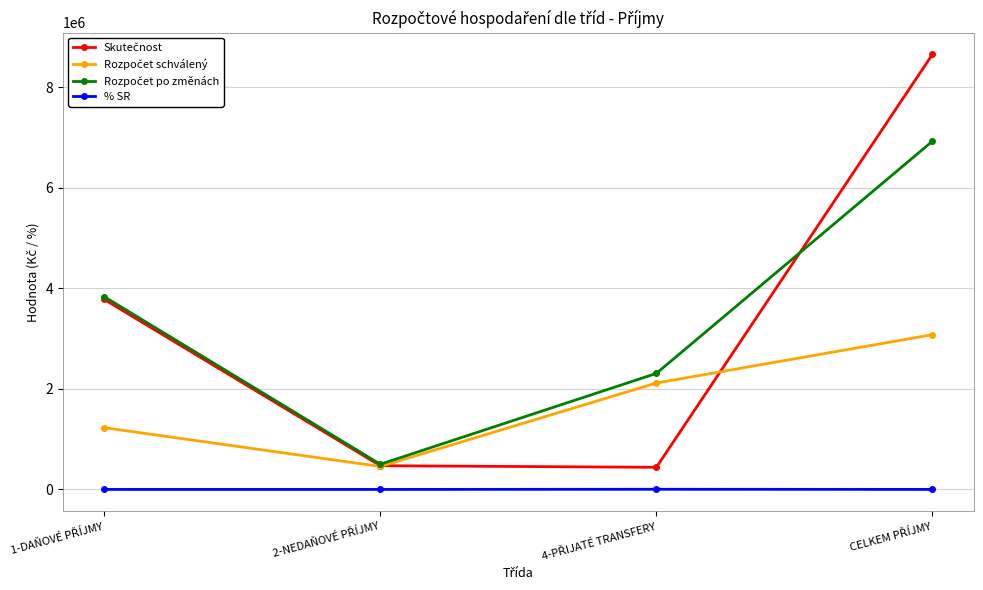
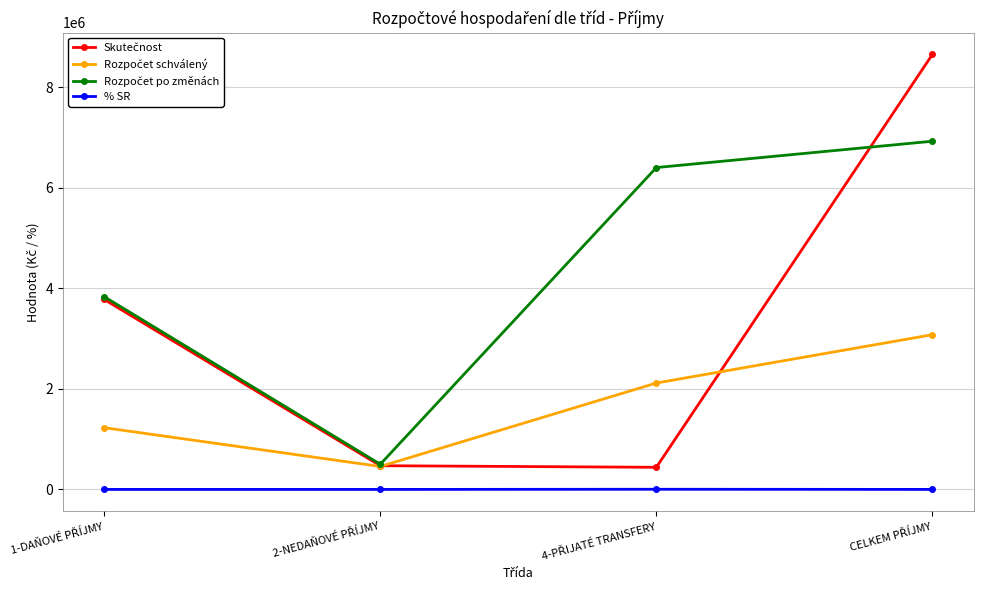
Rozpočet po změnách, 4-PŘIJATÉ TRANSFERY: 2300000 -> 6400000
